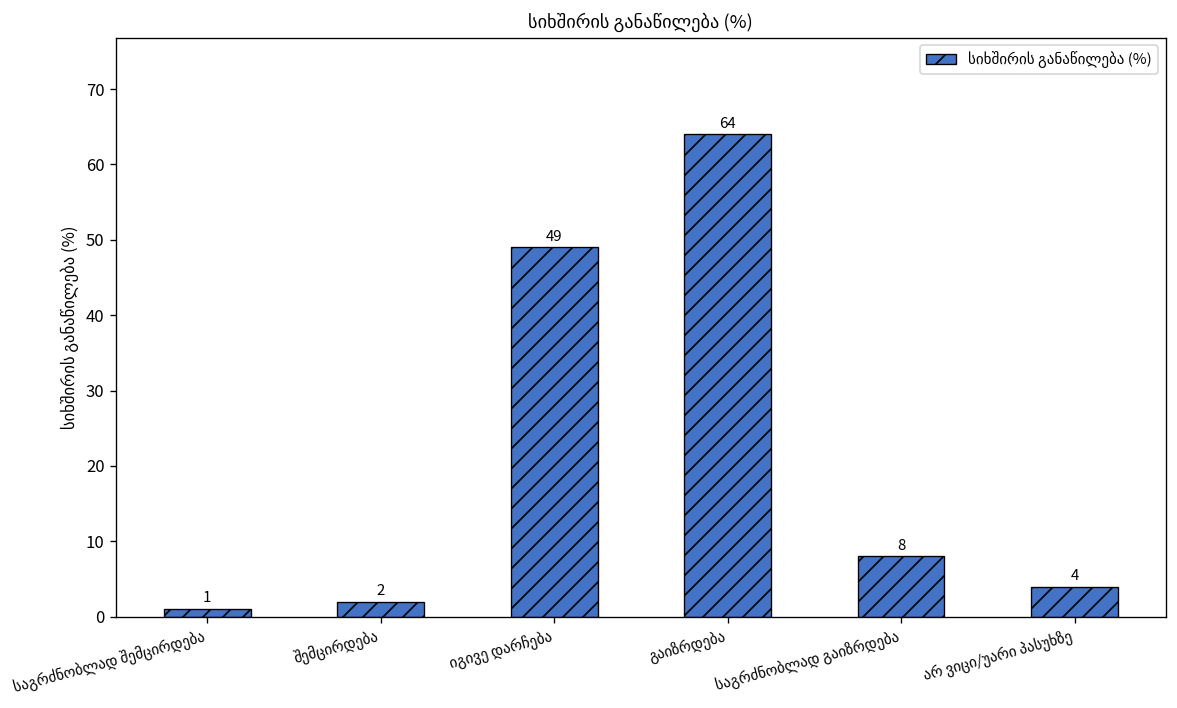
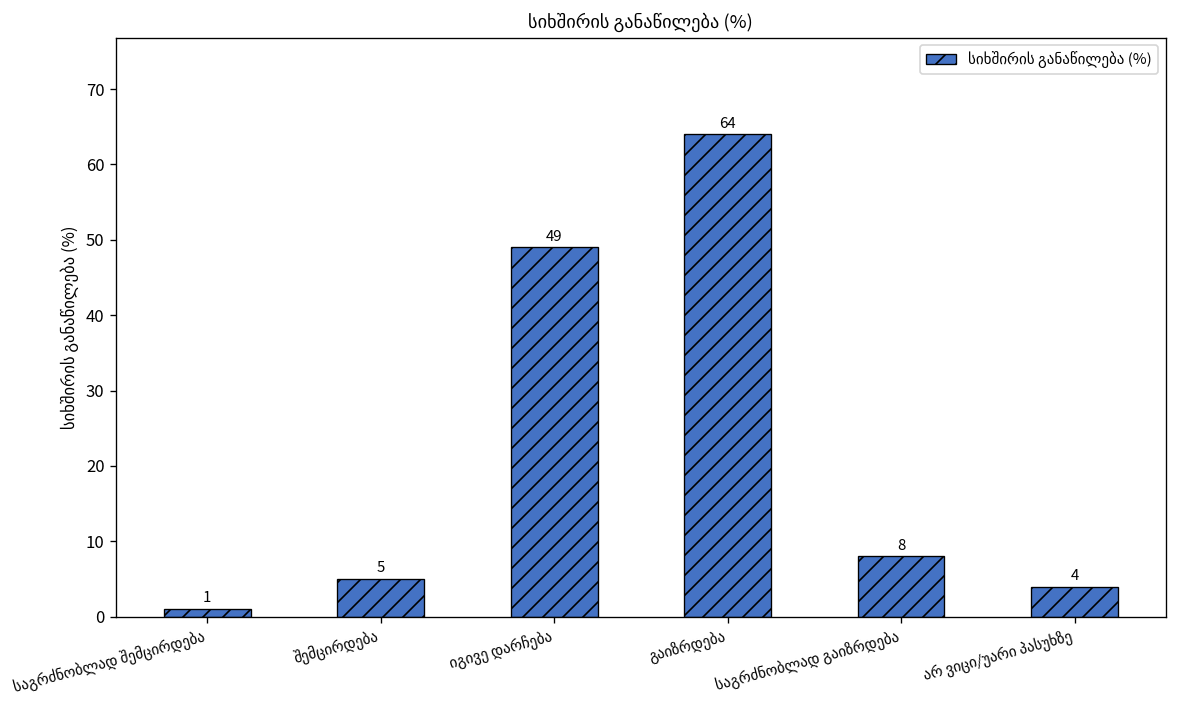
შემცირდება: 2 -> 5
